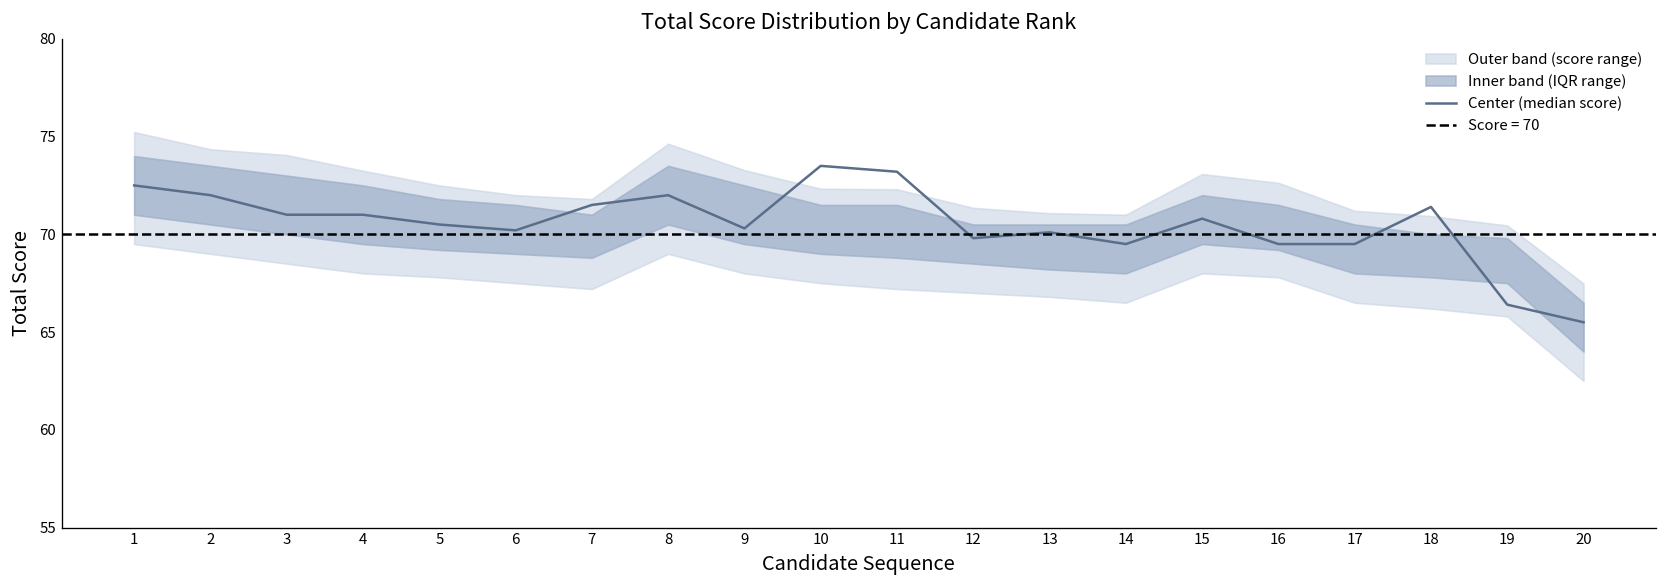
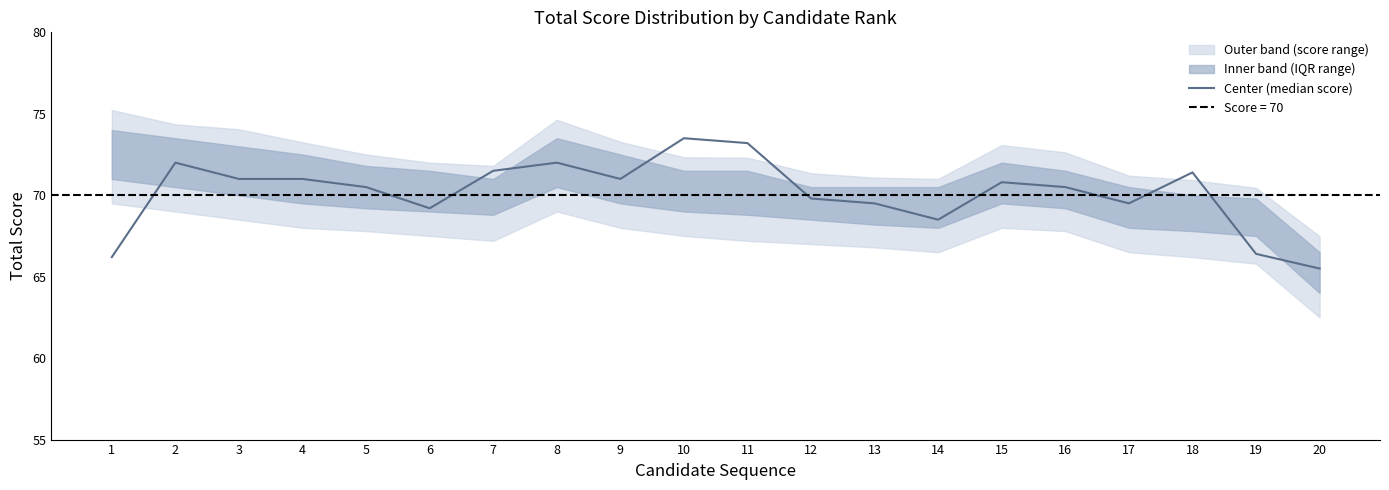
Center (median score), 1: 72.5 -> 66.2
Center (median score), 6: 70.2 -> 69.2
Center (median score), 9: 70.3 -> 71.0
Center (median score), 13: 70.1 -> 69.5
Center (median score), 14: 69.5 -> 68.5
Center (median score), 16: 69.5 -> 70.5
